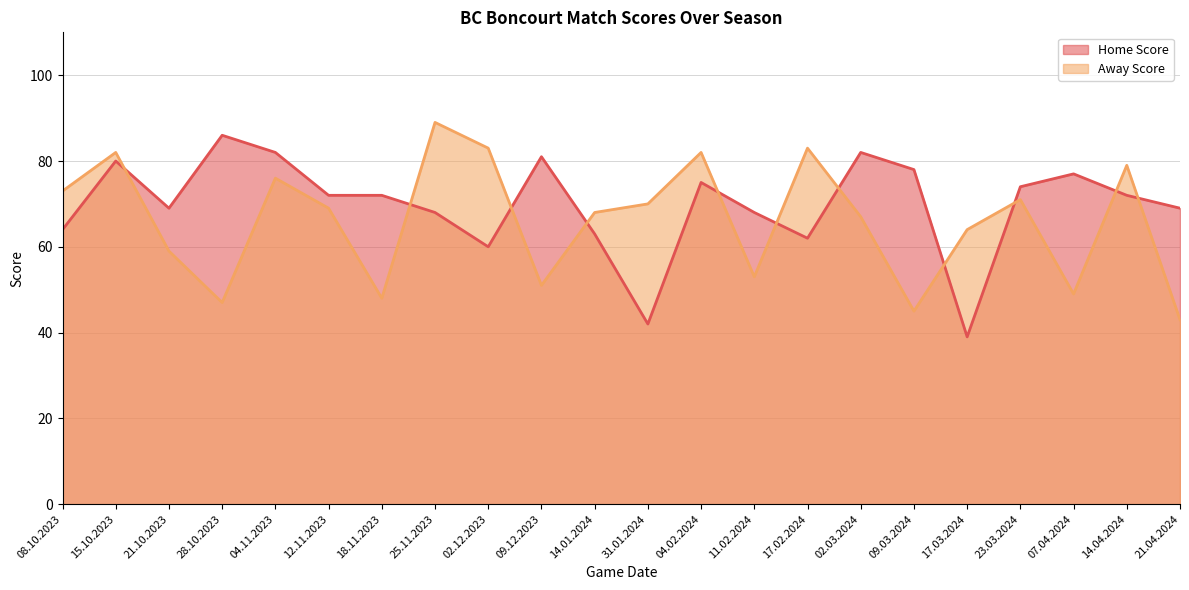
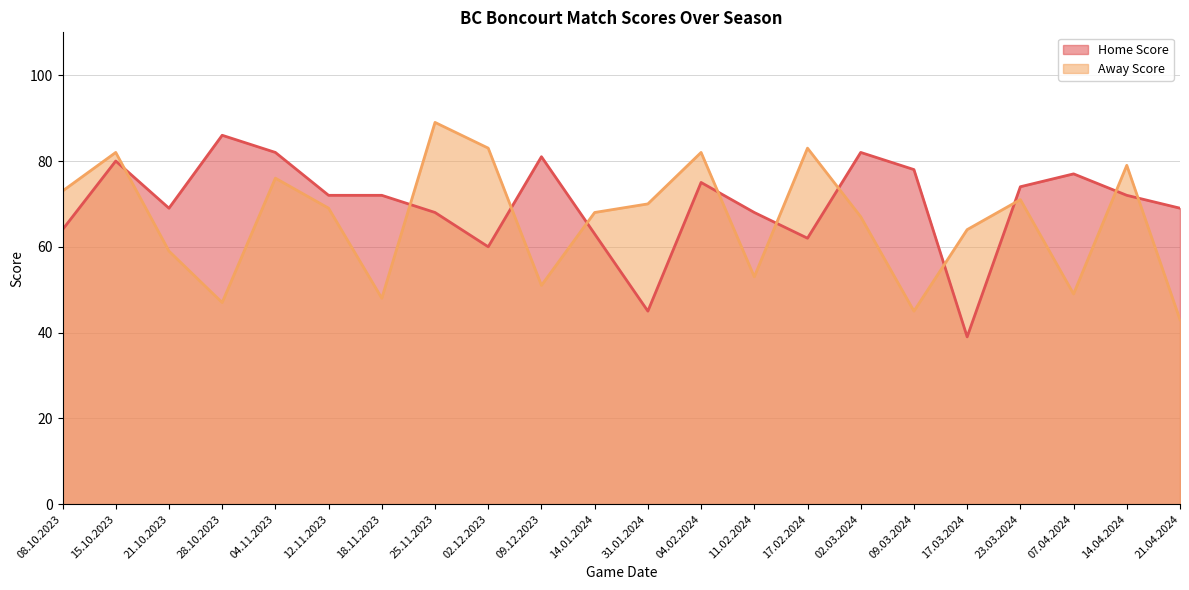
Home Score, 31.01.2024: 42 -> 45
